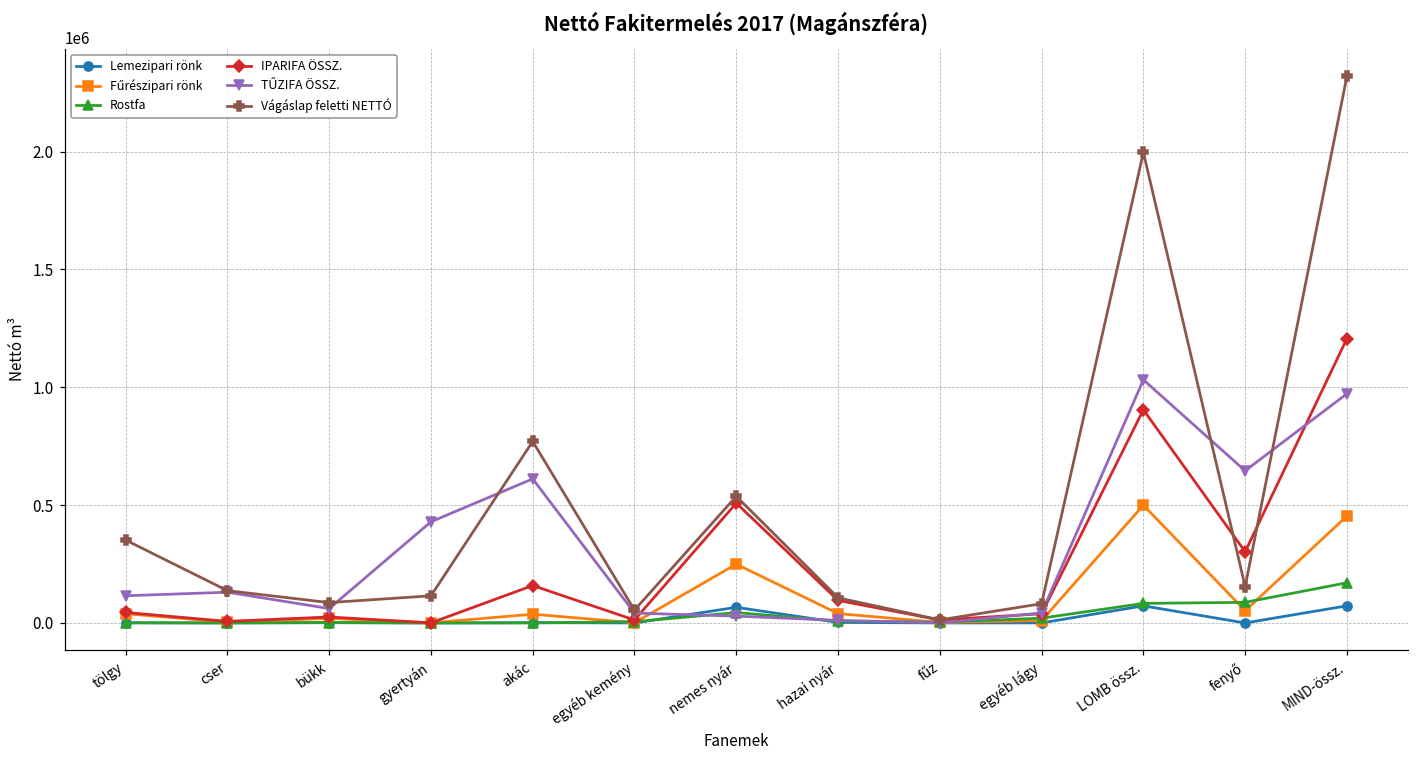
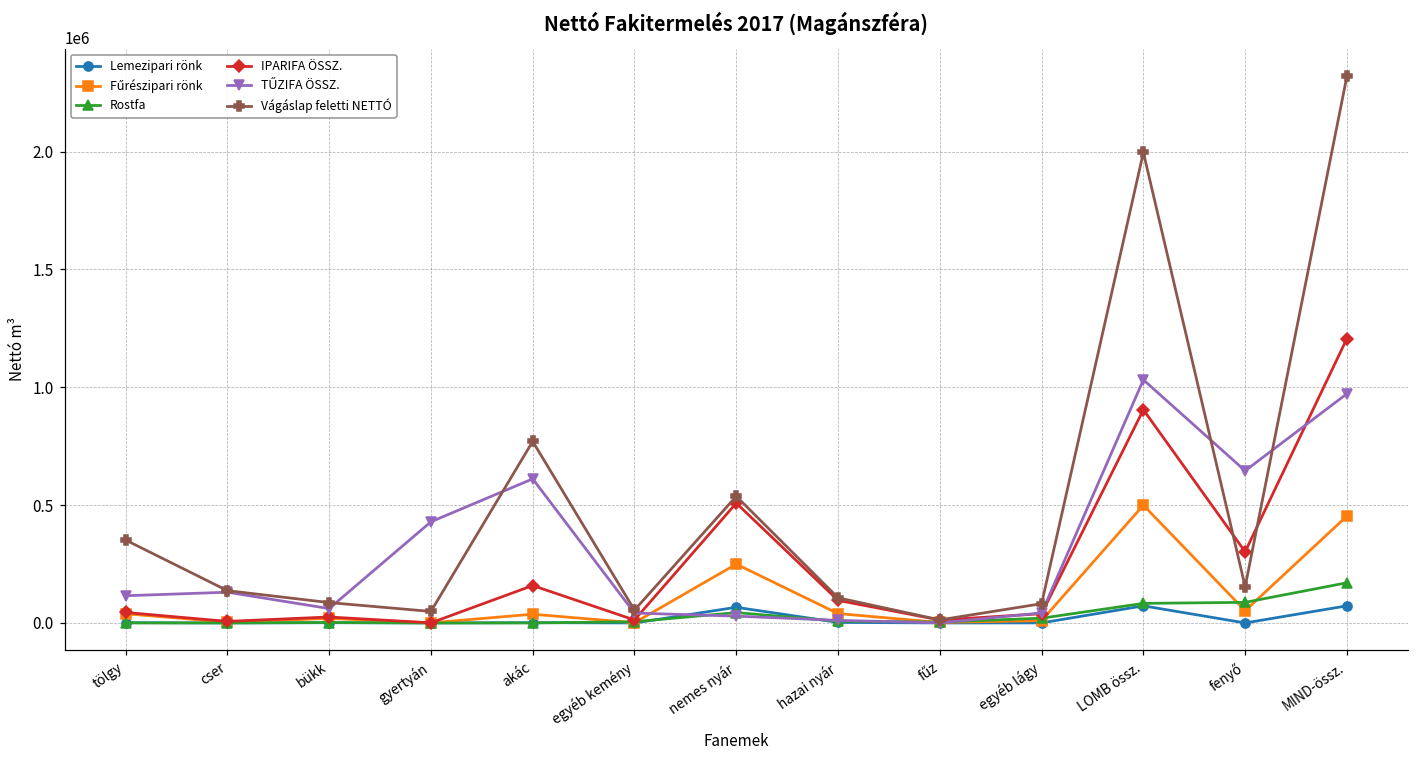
Vágáslap feletti NETTÓ, gyertyán: 120000 -> 50000
